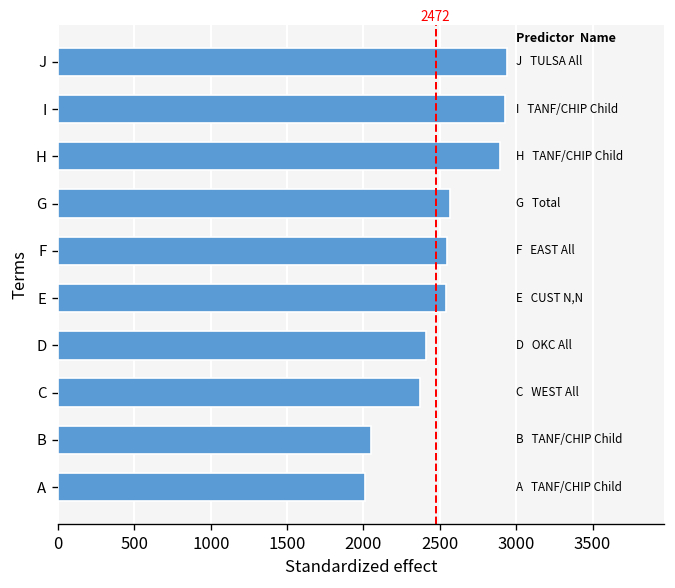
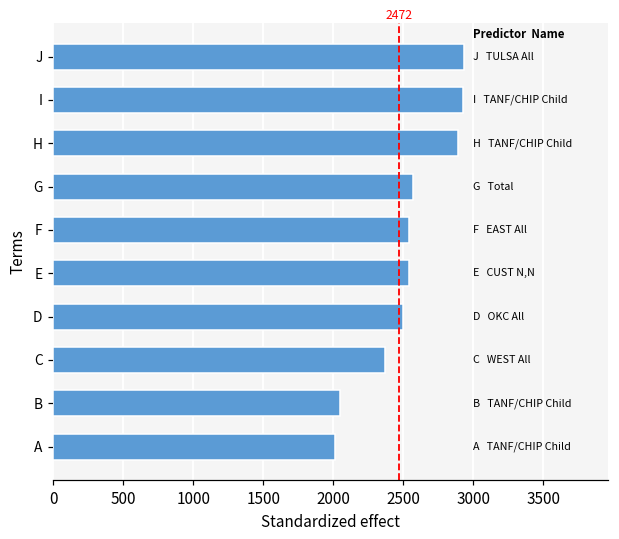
D: 2410 -> 2500
